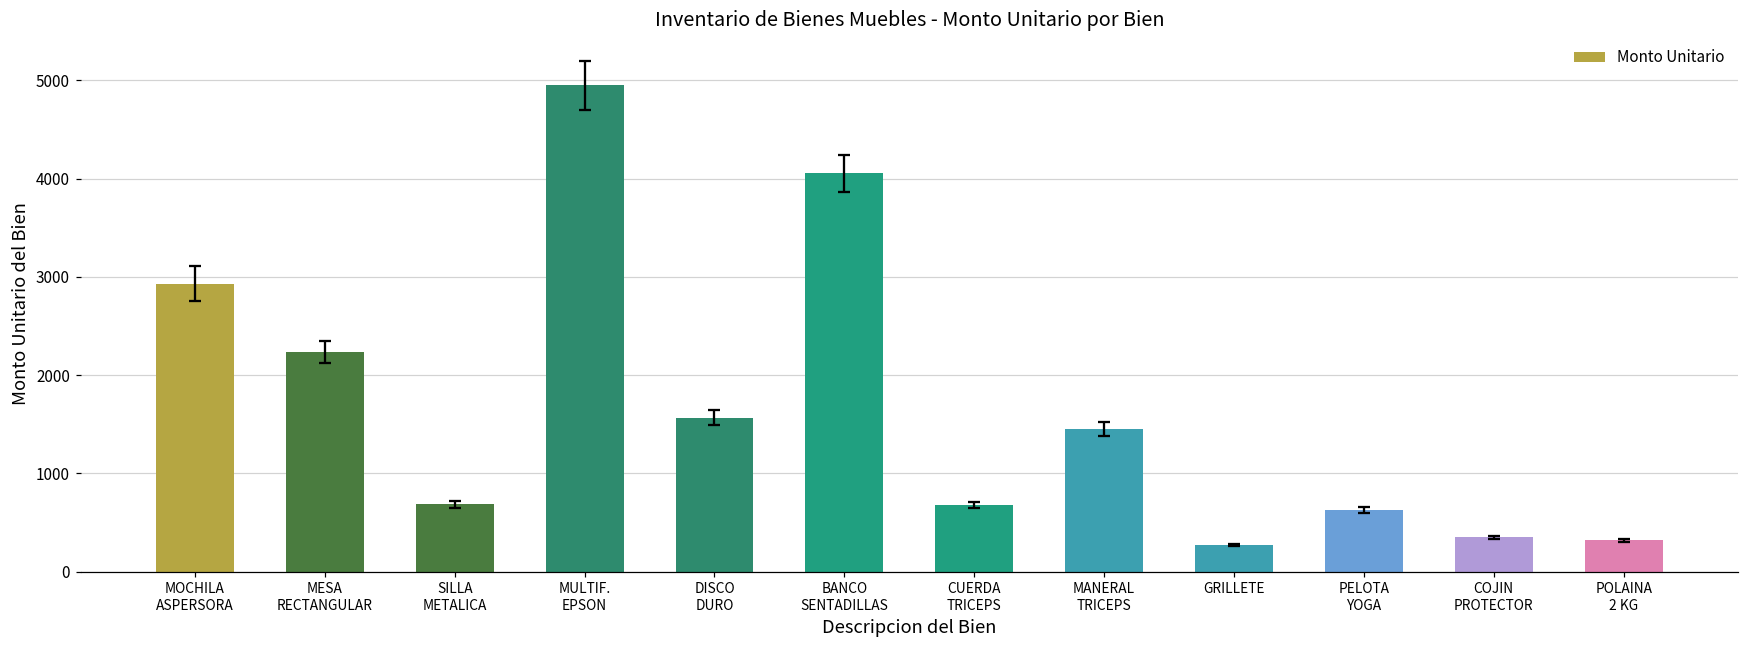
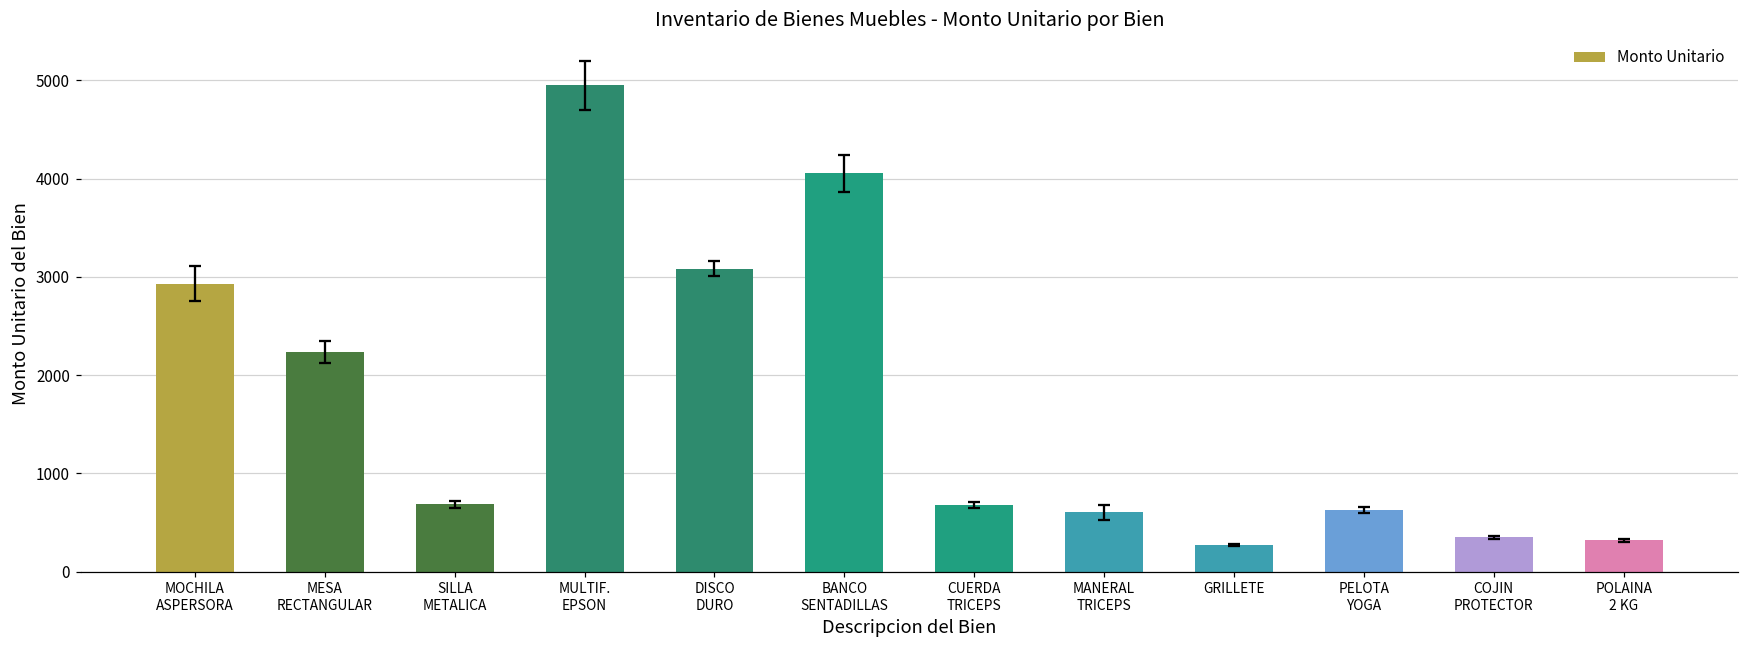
Monto Unitario, DISCO DURO: 1600 -> 3100
Monto Unitario, MANERAL TRICEPS: 1500 -> 600
